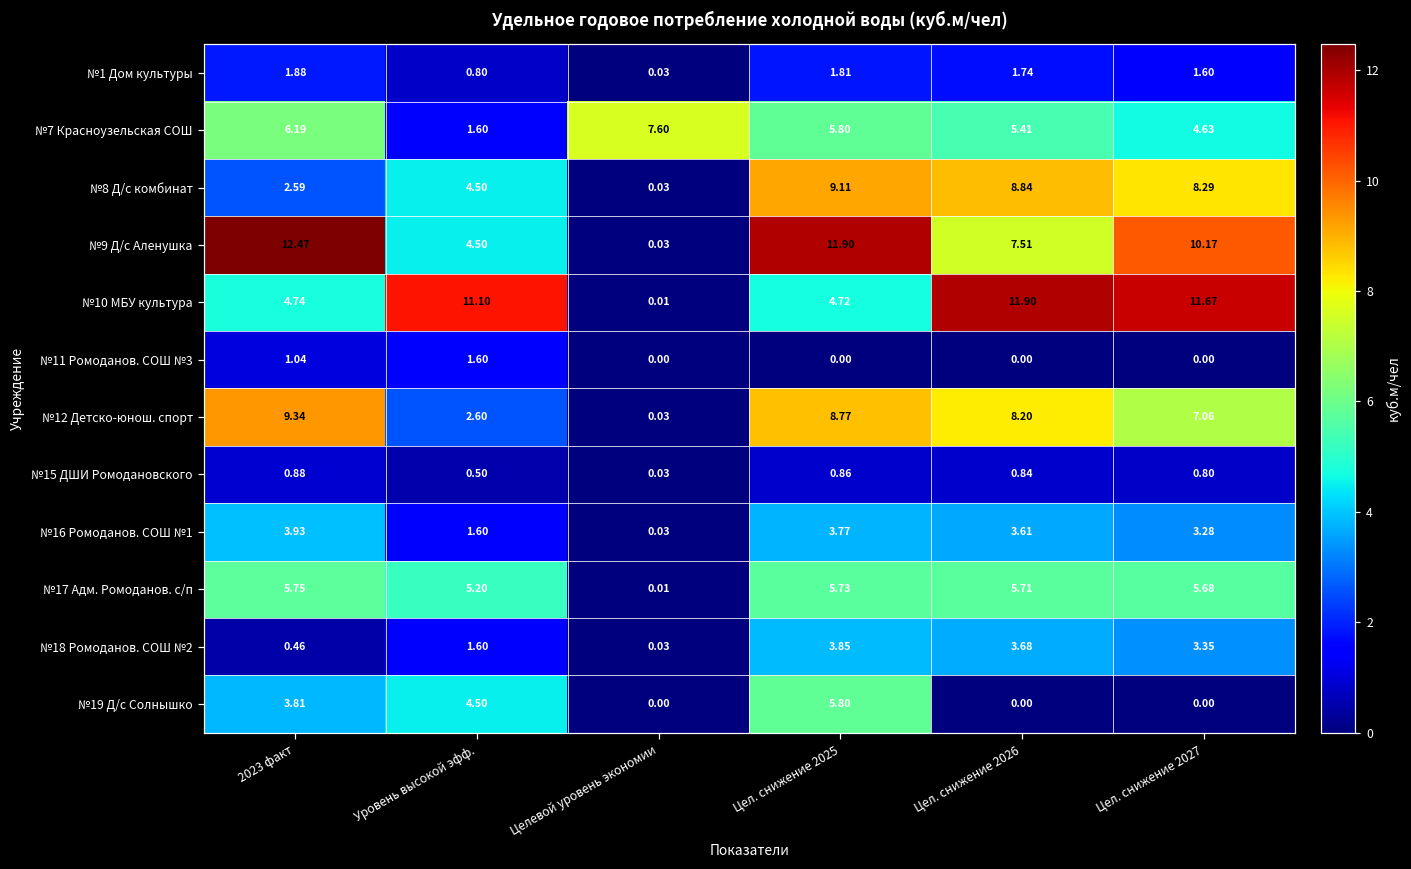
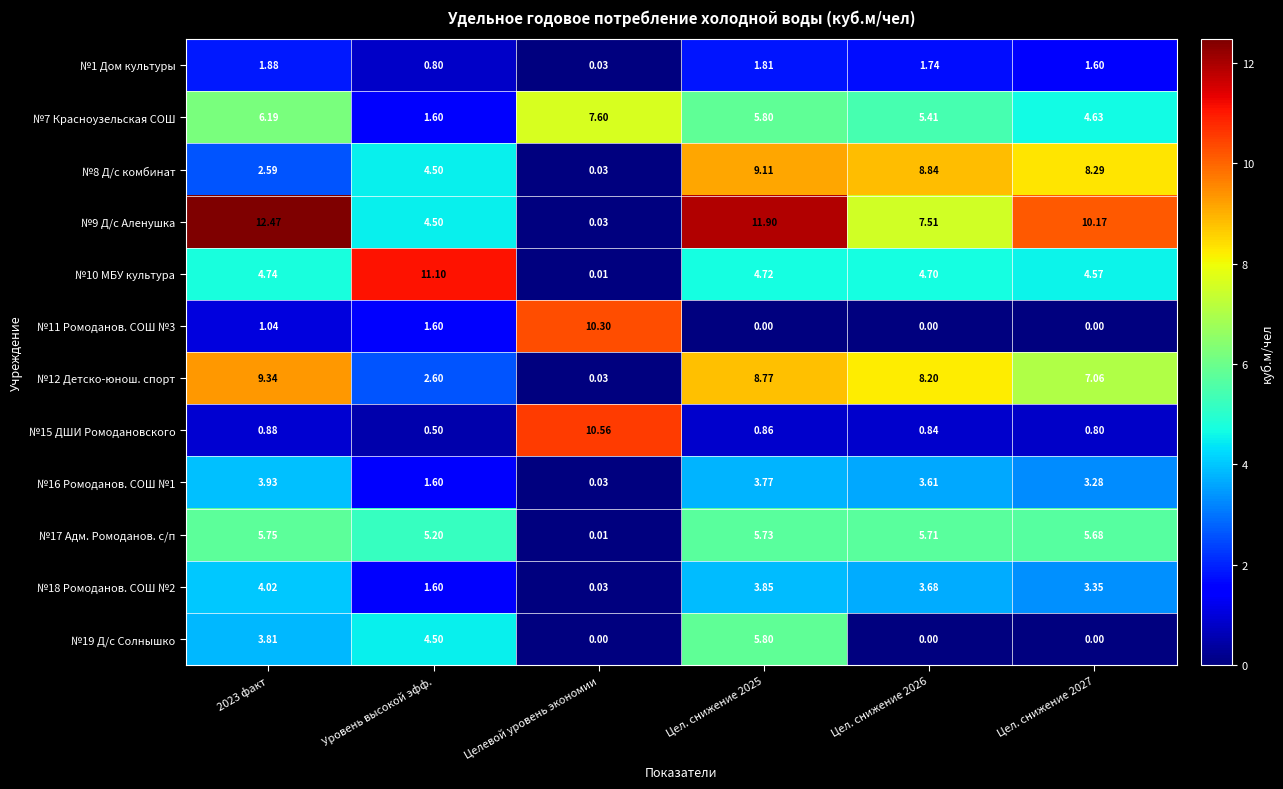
№10 МБУ культура, Цел. снижение 2026: 11.90 -> 4.70
№10 МБУ культура, Цел. снижение 2027: 11.67 -> 4.57
№11 Ромоданов. СОШ №3, Целевой уровень экономии: 0.00 -> 10.30
№15 ДШИ Ромодановского, Целевой уровень экономии: 0.03 -> 10.56
№18 Ромоданов. СОШ №2, 2023 факт: 0.46 -> 4.02
